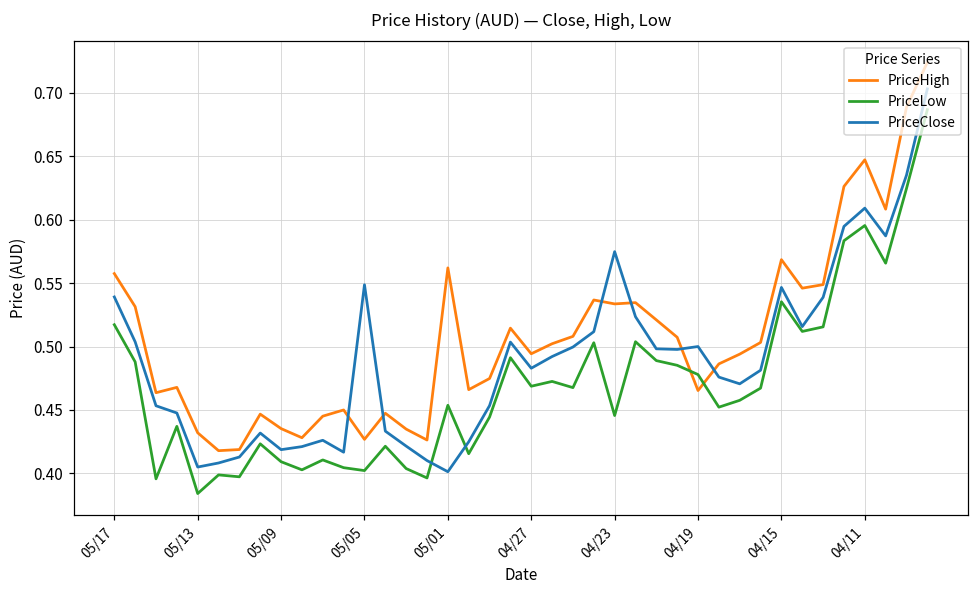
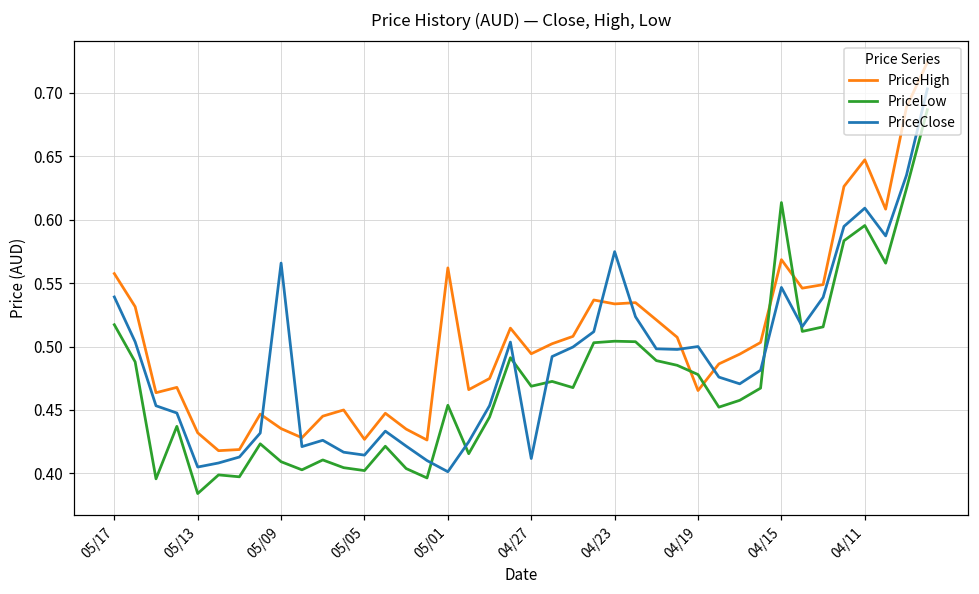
PriceClose, 05/09: 0.419 -> 0.566
PriceClose, 05/05: 0.549 -> 0.414
PriceClose, 04/27: 0.483 -> 0.412
PriceLow, 04/23: 0.446 -> 0.504
PriceLow, 04/15: 0.535 -> 0.614
